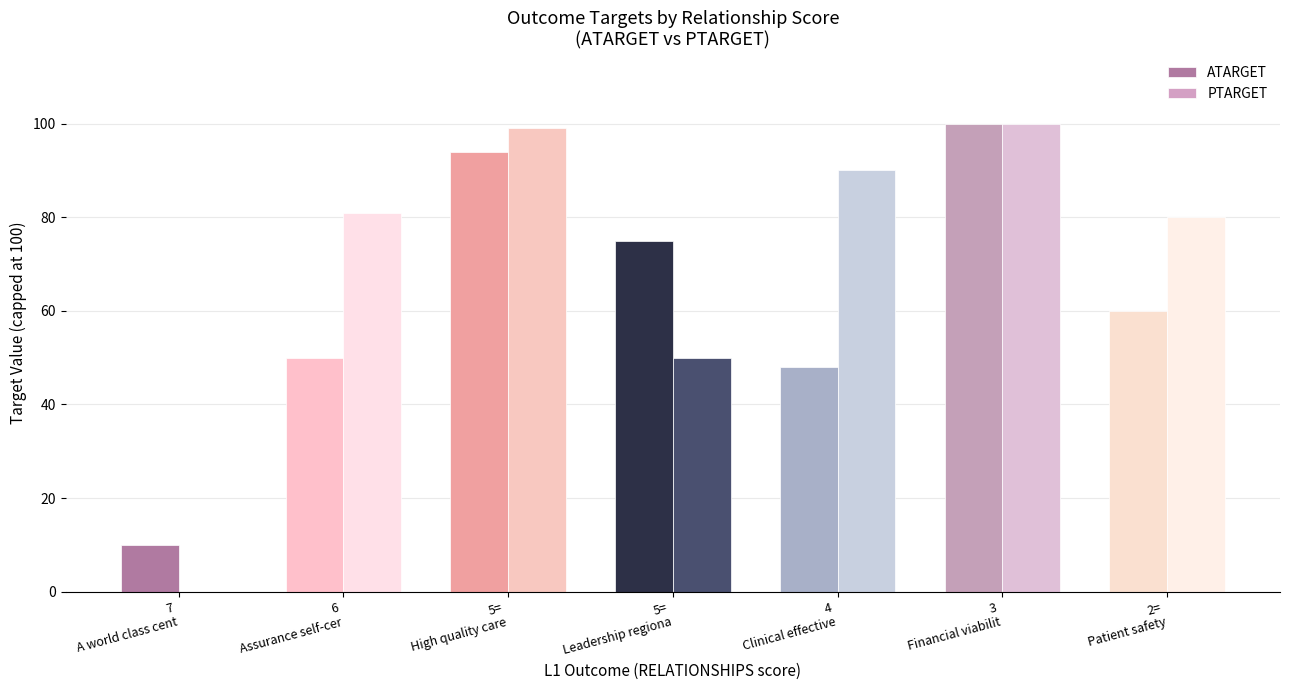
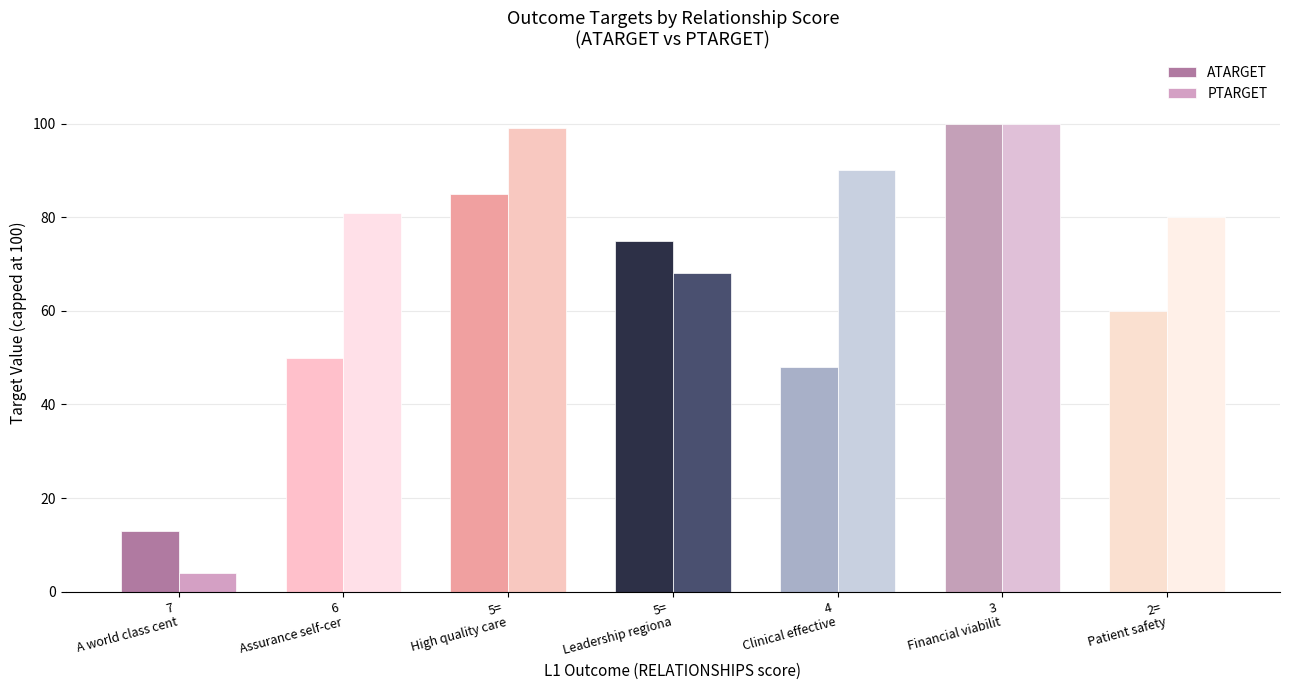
ATARGET, 7 A world class cent: 10 -> 13
PTARGET, 7 A world class cent: 0 -> 4
ATARGET, 5= High quality care: 94 -> 85
PTARGET, 5= Leadership regiona: 50 -> 68
